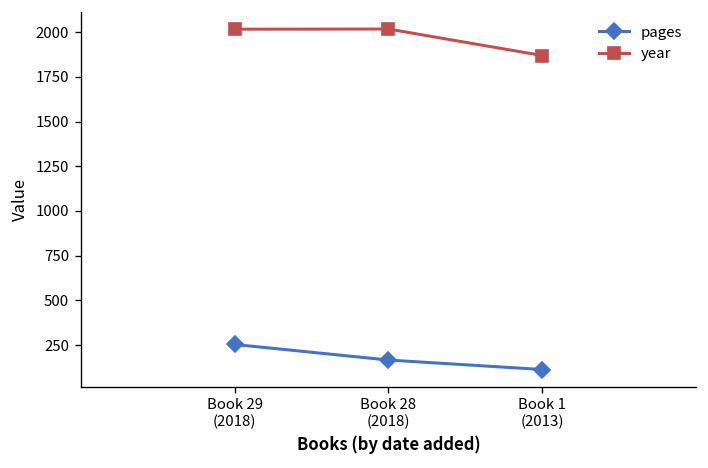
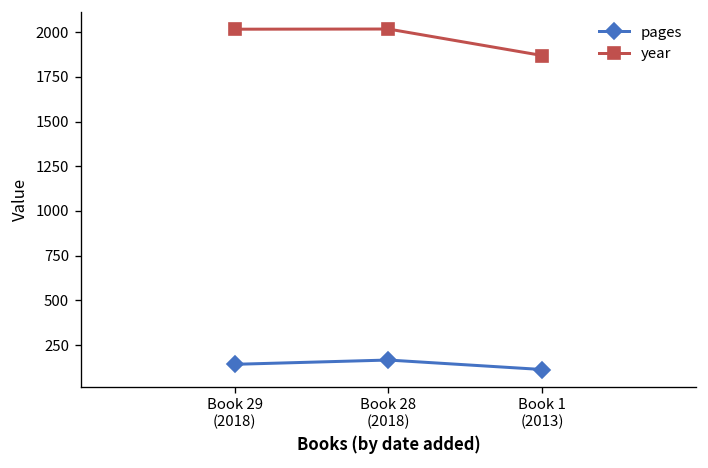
pages, Book 29 (2018): 250 -> 140
